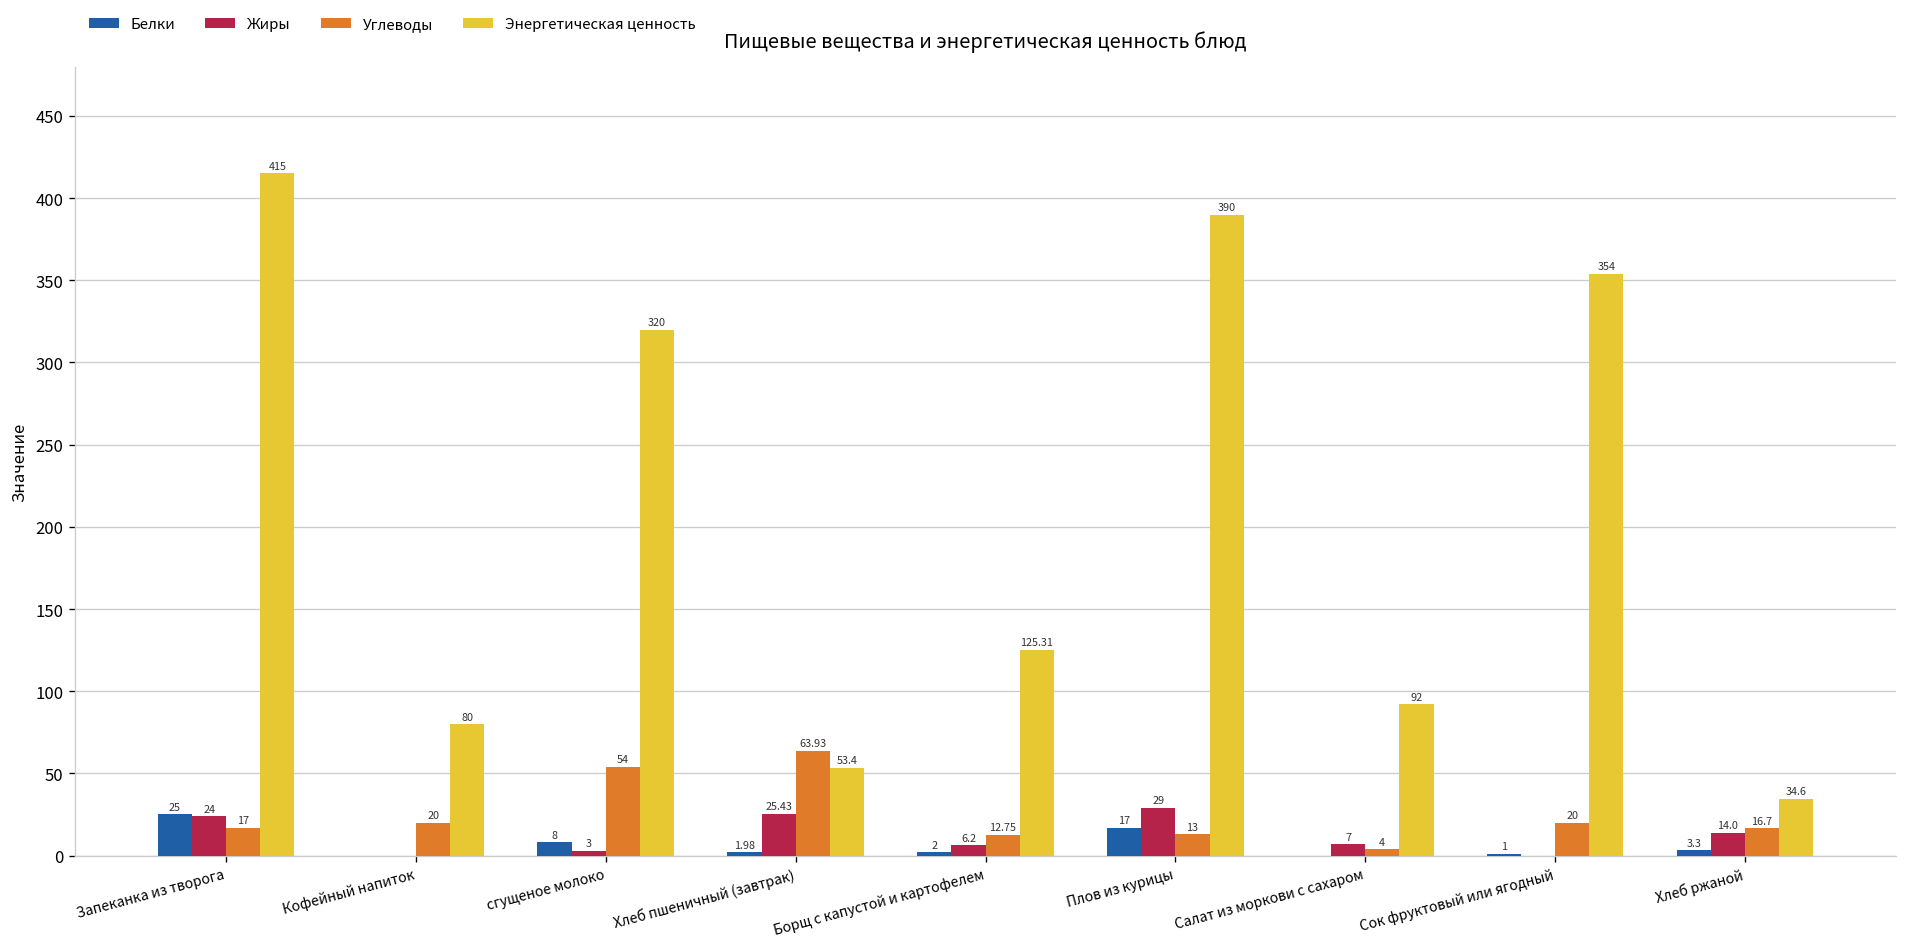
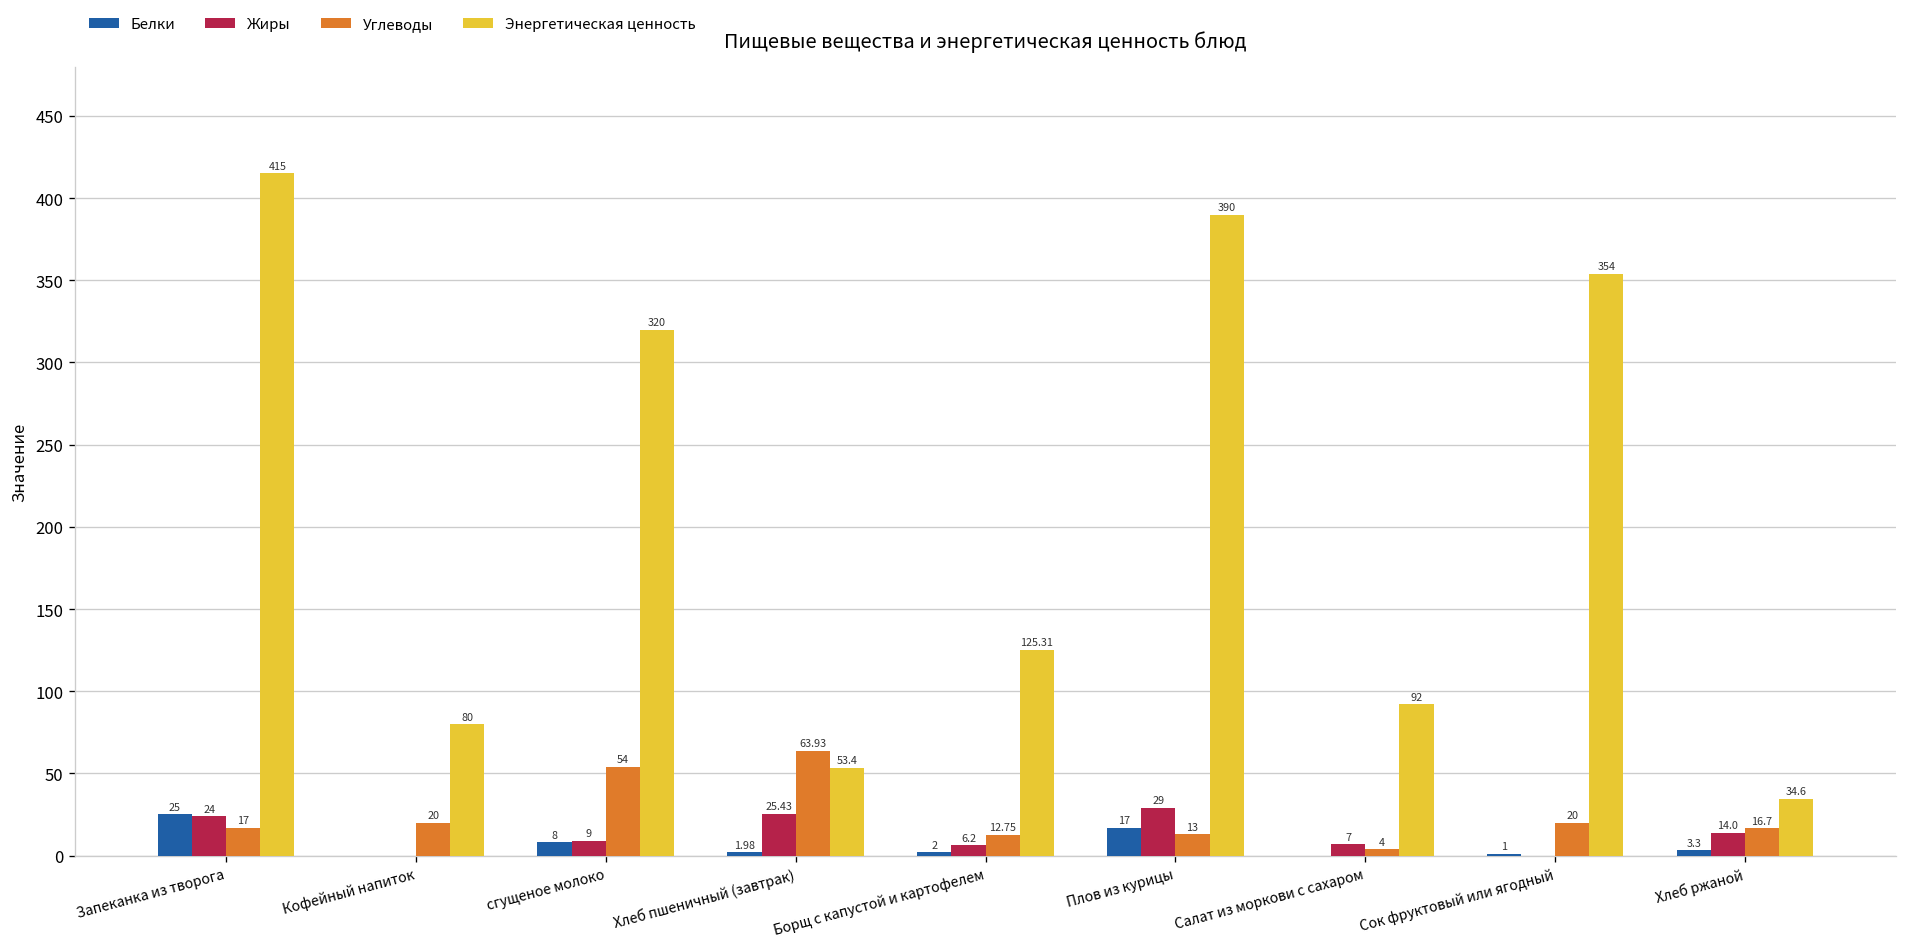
Жиры, сгущеное молоко: 3 -> 9
